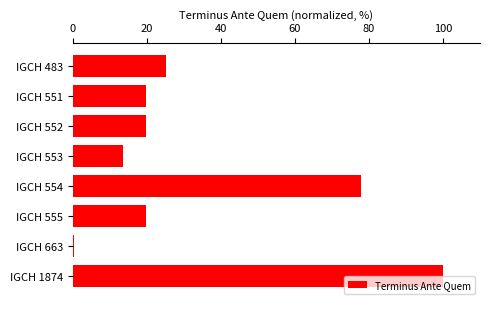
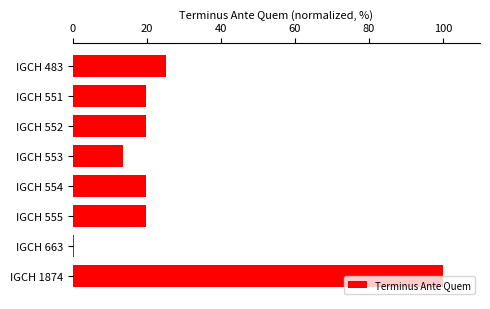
IGCH 554: 78 -> 20
